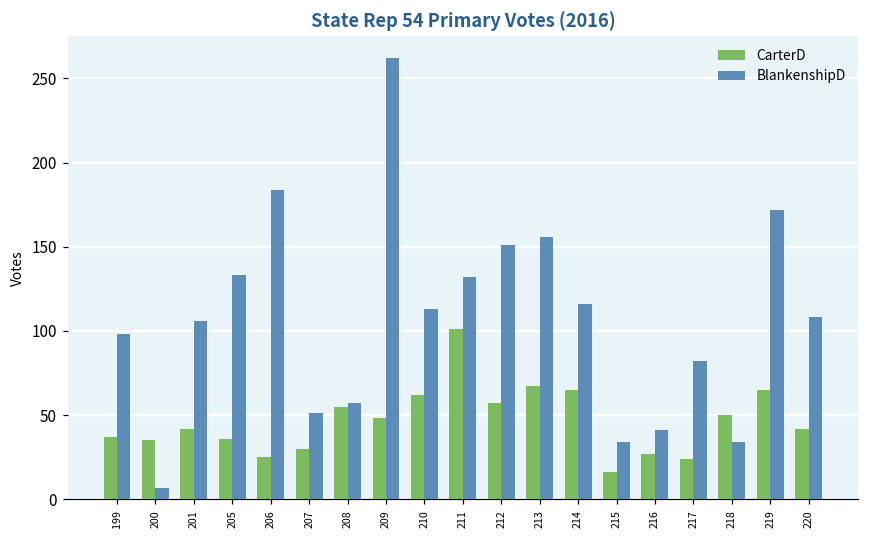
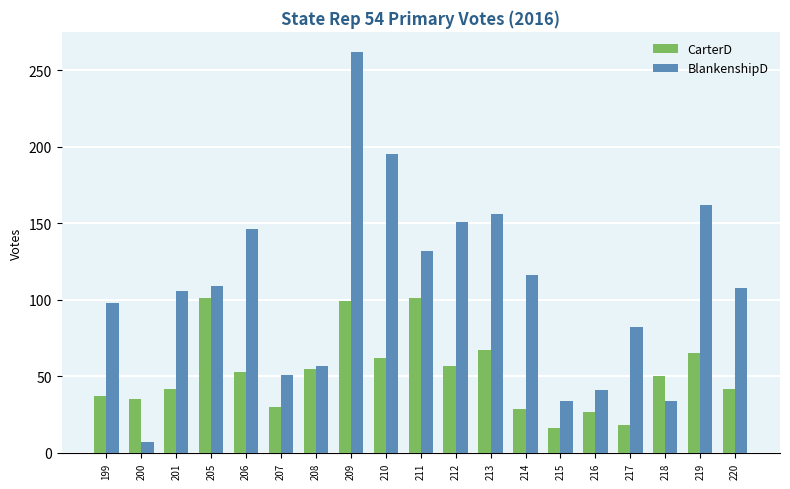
CarterD, 205: 36 -> 101
BlankenshipD, 205: 133 -> 109
CarterD, 206: 25 -> 53
BlankenshipD, 206: 184 -> 146
CarterD, 209: 48 -> 99
BlankenshipD, 210: 113 -> 195
CarterD, 214: 65 -> 29
CarterD, 217: 24 -> 18
BlankenshipD, 219: 172 -> 162
